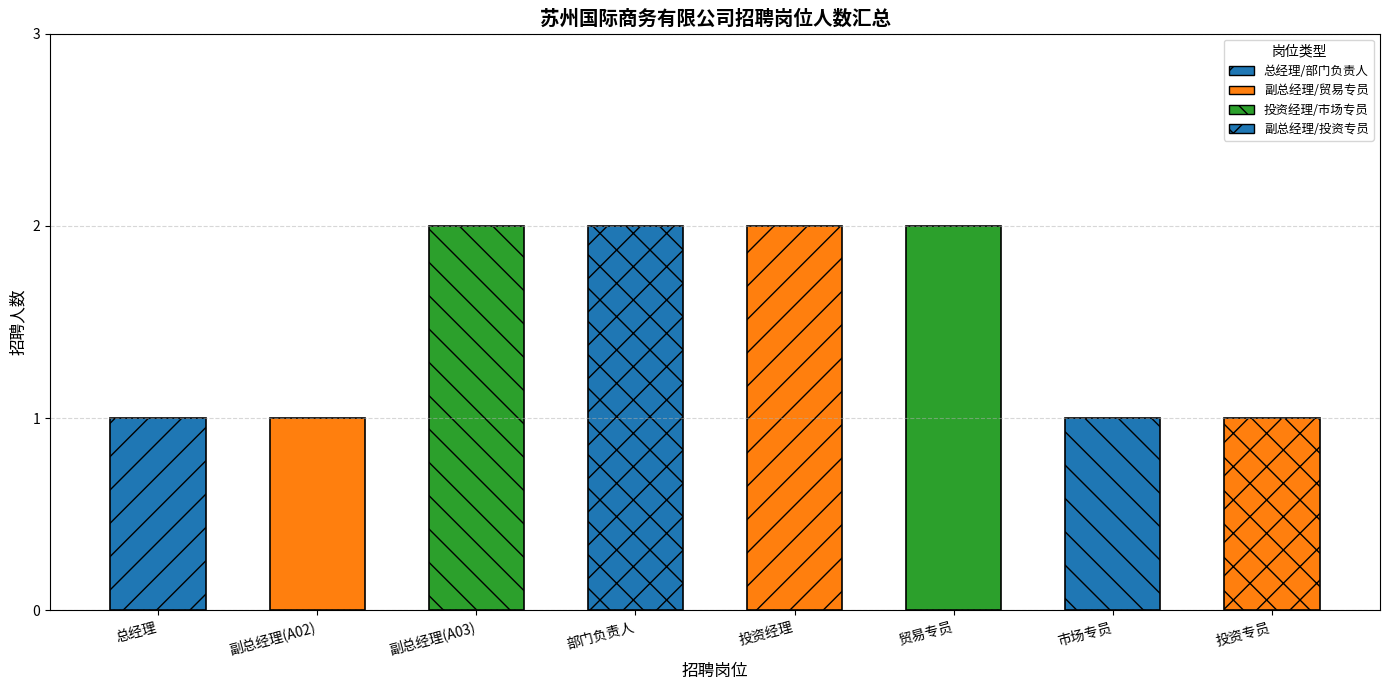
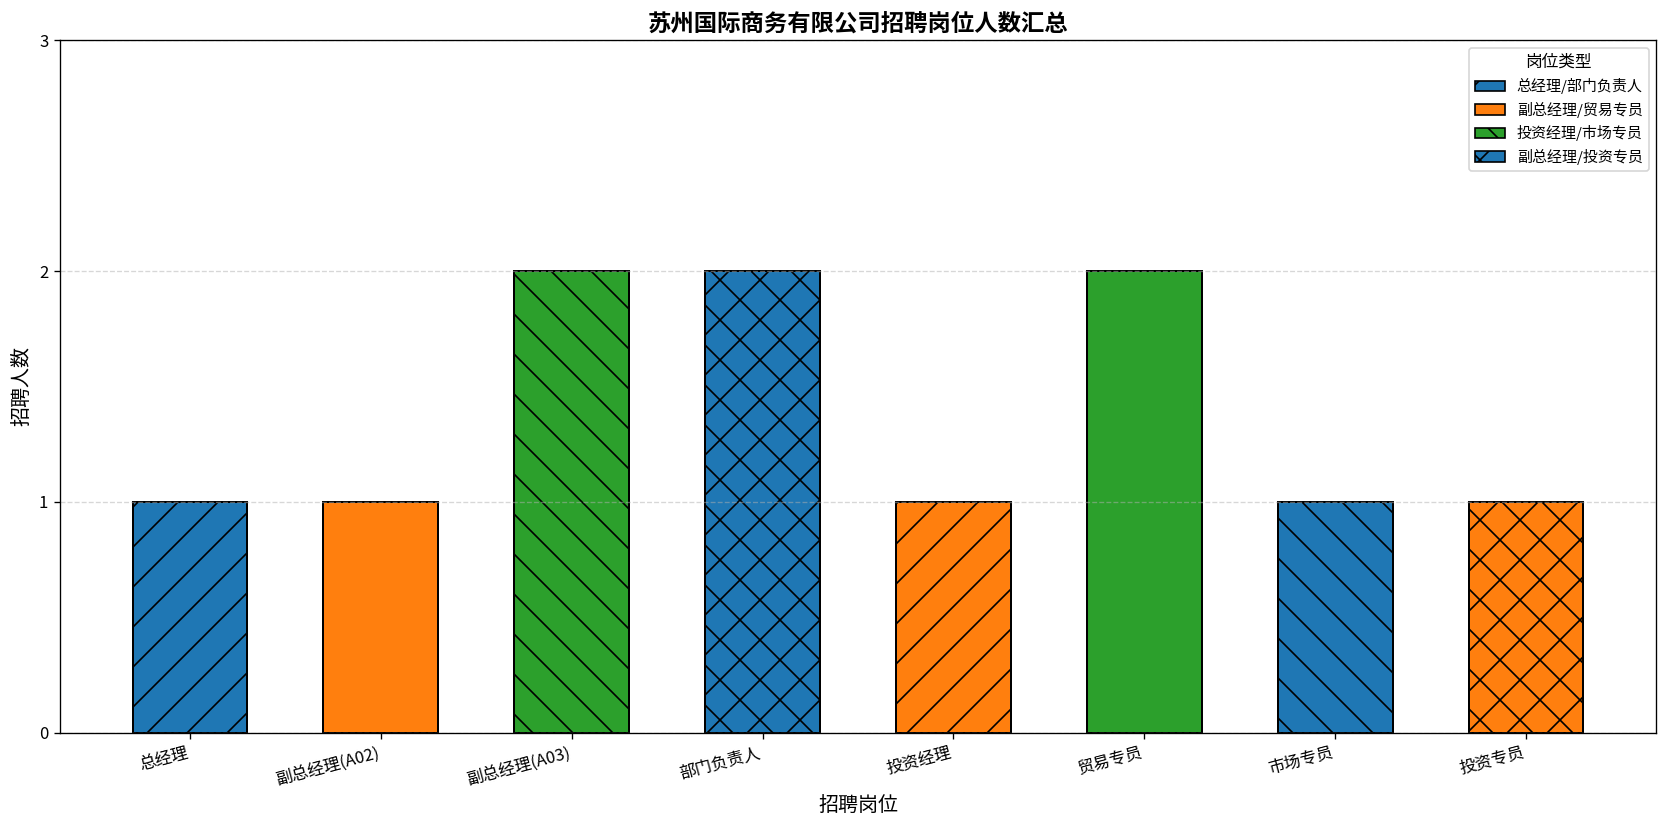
投资经理: 2 -> 1
